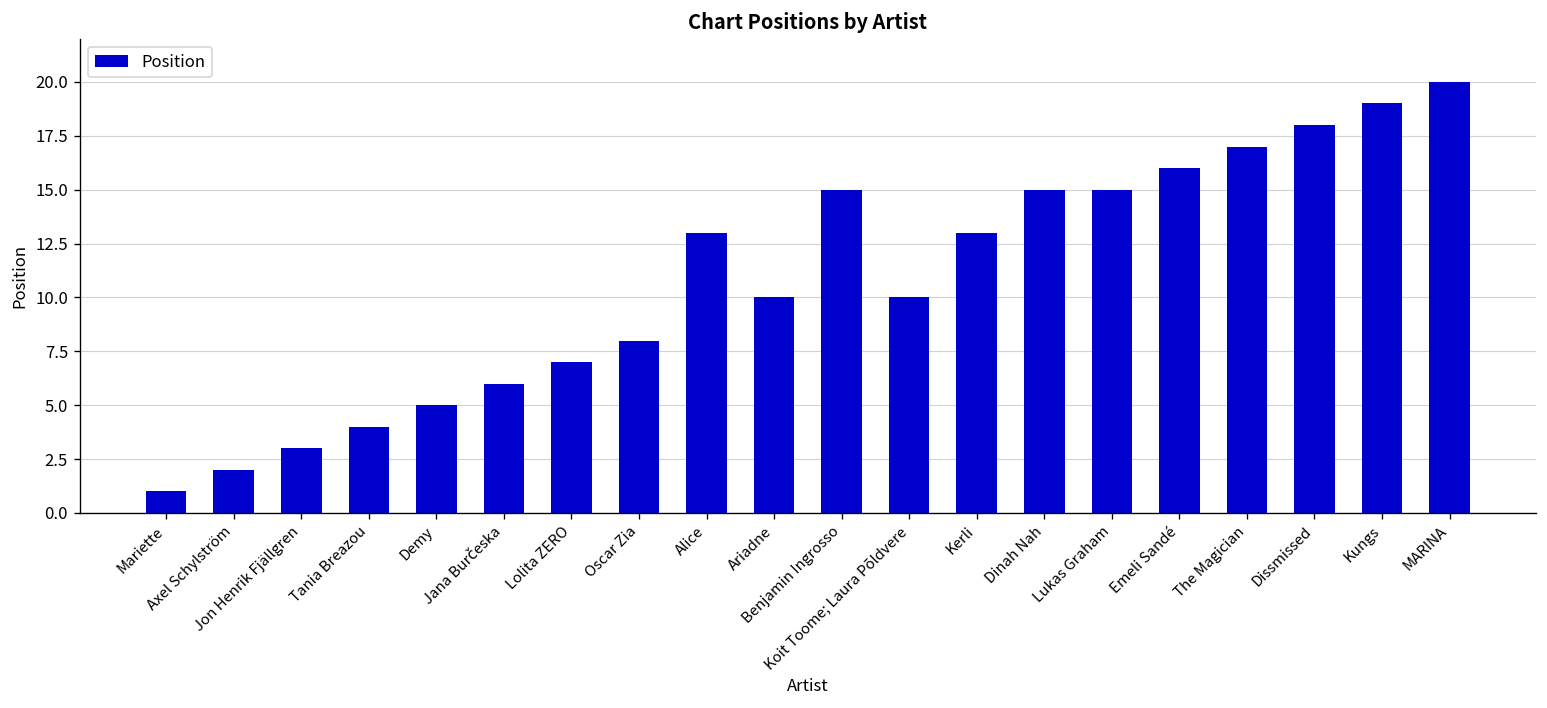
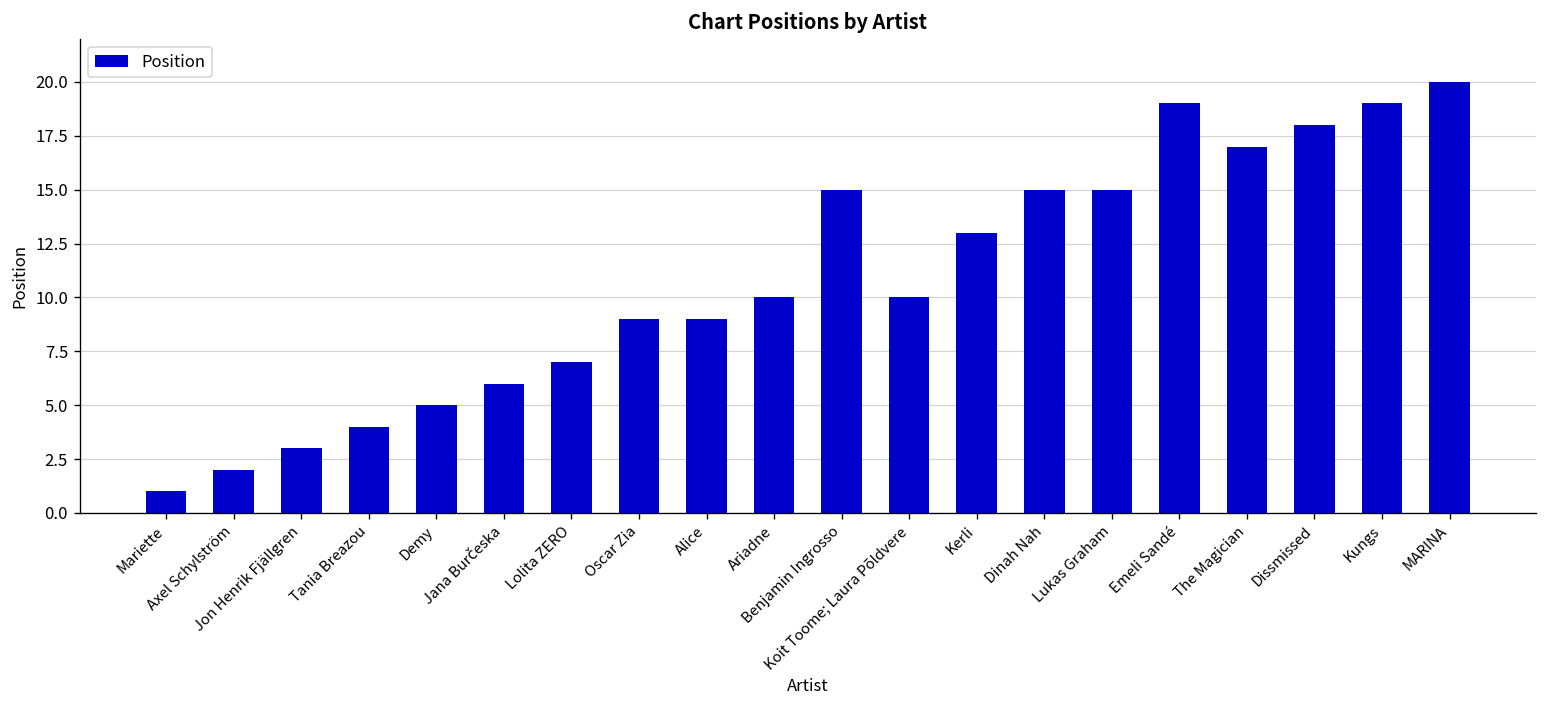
Oscar Zia: 8 -> 9
Alice: 13 -> 9
Emeli Sandé: 16 -> 19
